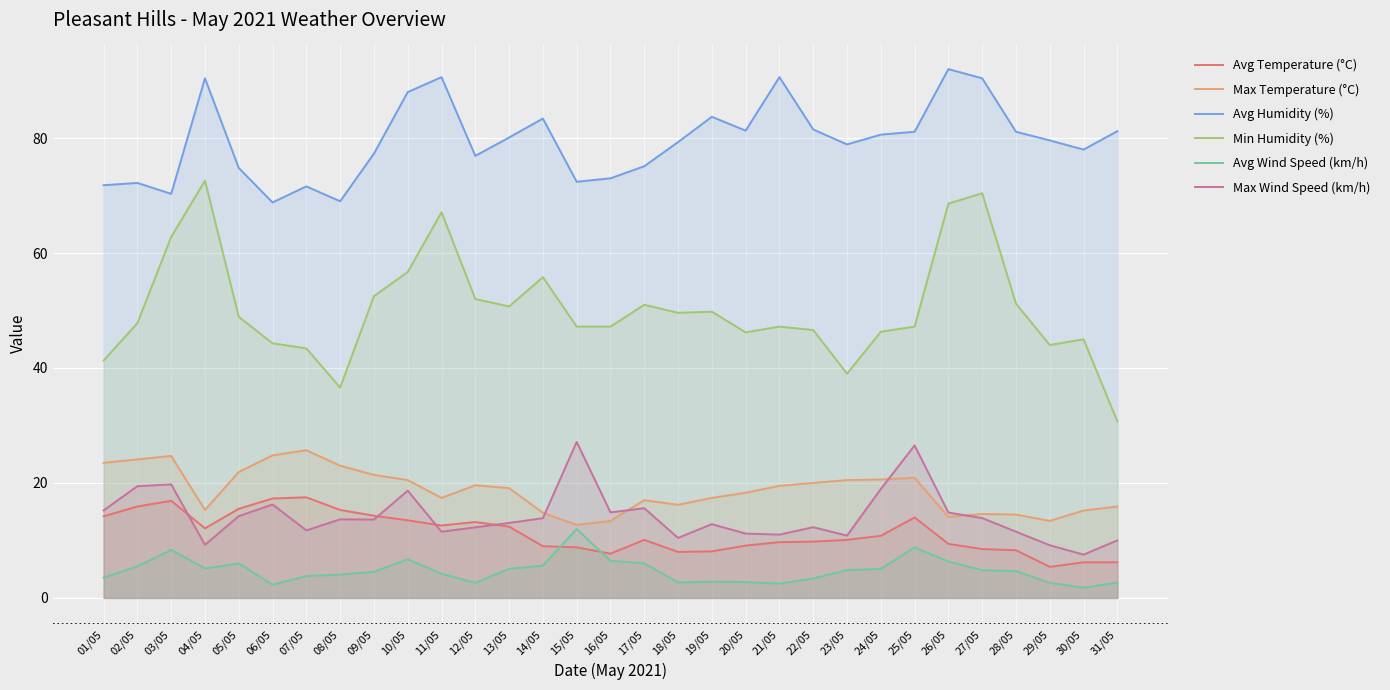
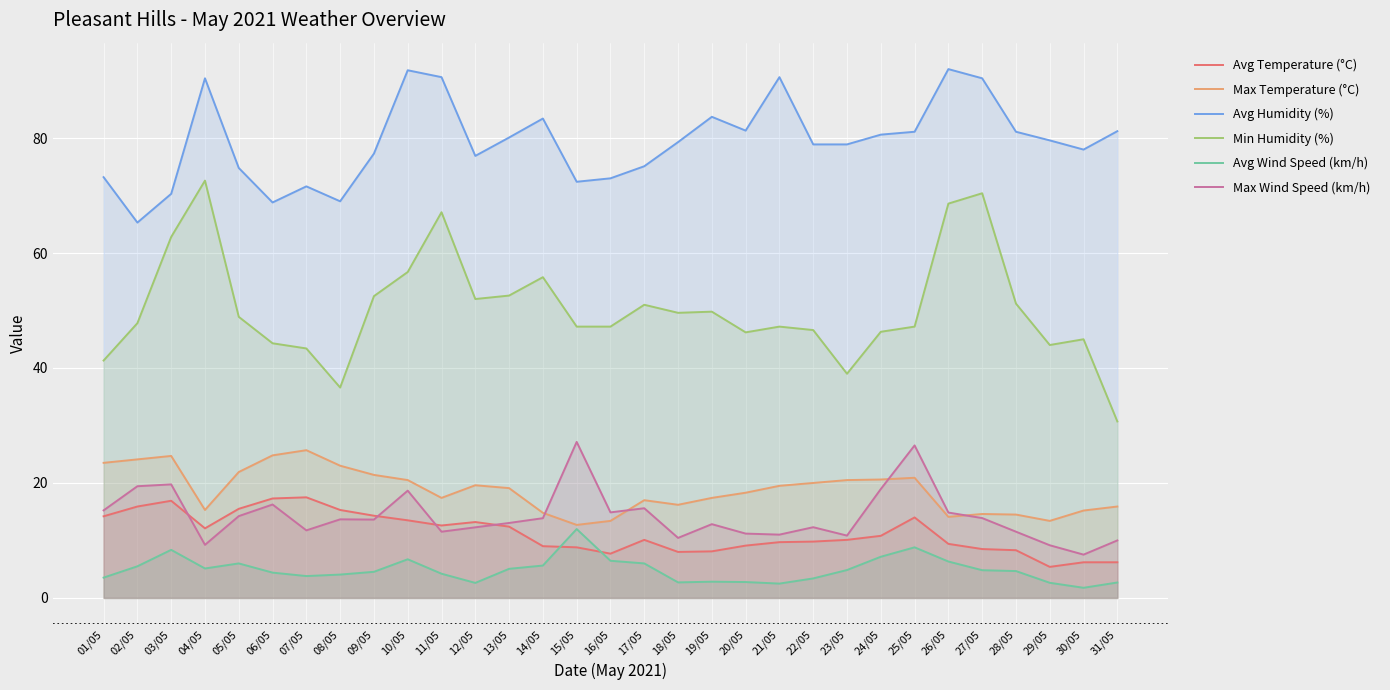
Avg Humidity (%), 01/05: 72 -> 73
Avg Humidity (%), 02/05: 72 -> 65
Avg Wind Speed (km/h), 06/05: 2 -> 4
Avg Humidity (%), 10/05: 88 -> 92
Min Humidity (%), 13/05: 51 -> 53
Avg Humidity (%), 22/05: 82 -> 79
Avg Wind Speed (km/h), 24/05: 5 -> 7
